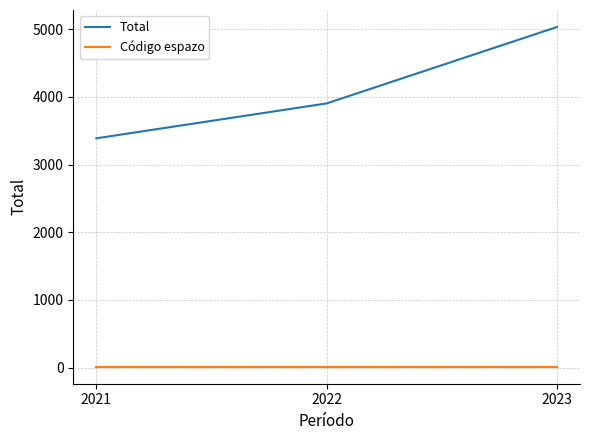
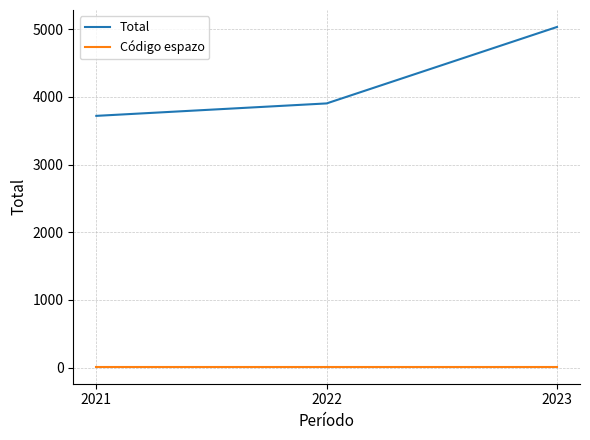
Total, 2021: 3400 -> 3700
